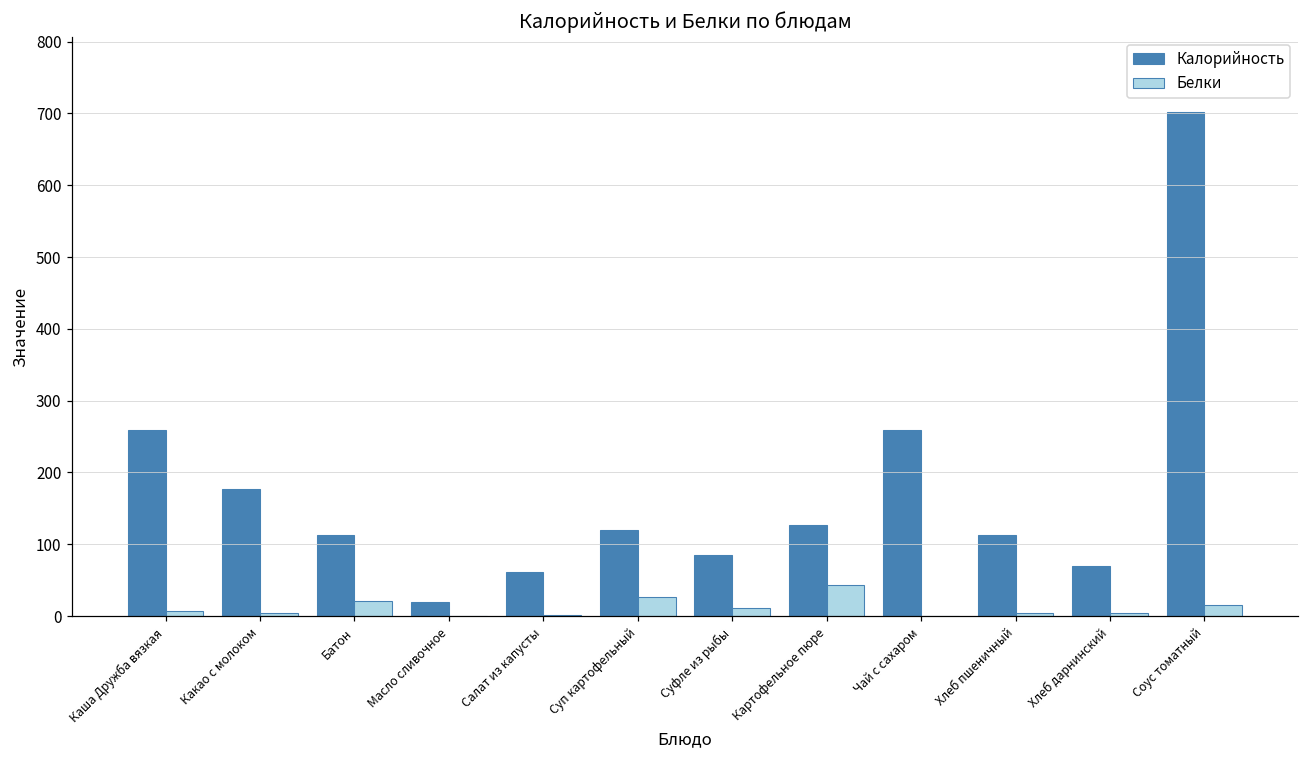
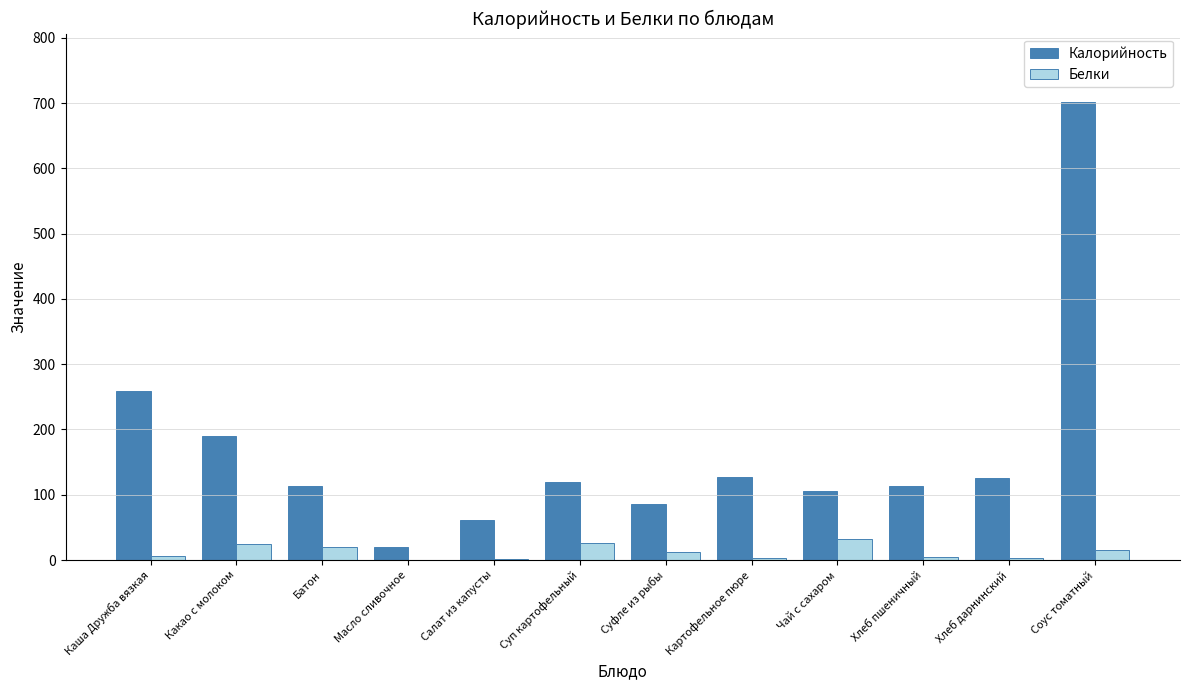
Калорийность, Какао с молоком: 180 -> 190
Белки, Какао с молоком: 0 -> 20
Белки, Картофельное пюре: 40 -> 0
Калорийность, Чай с сахаром: 260 -> 110
Белки, Чай с сахаром: 0 -> 30
Калорийность, Хлеб дарнинский: 70 -> 130
